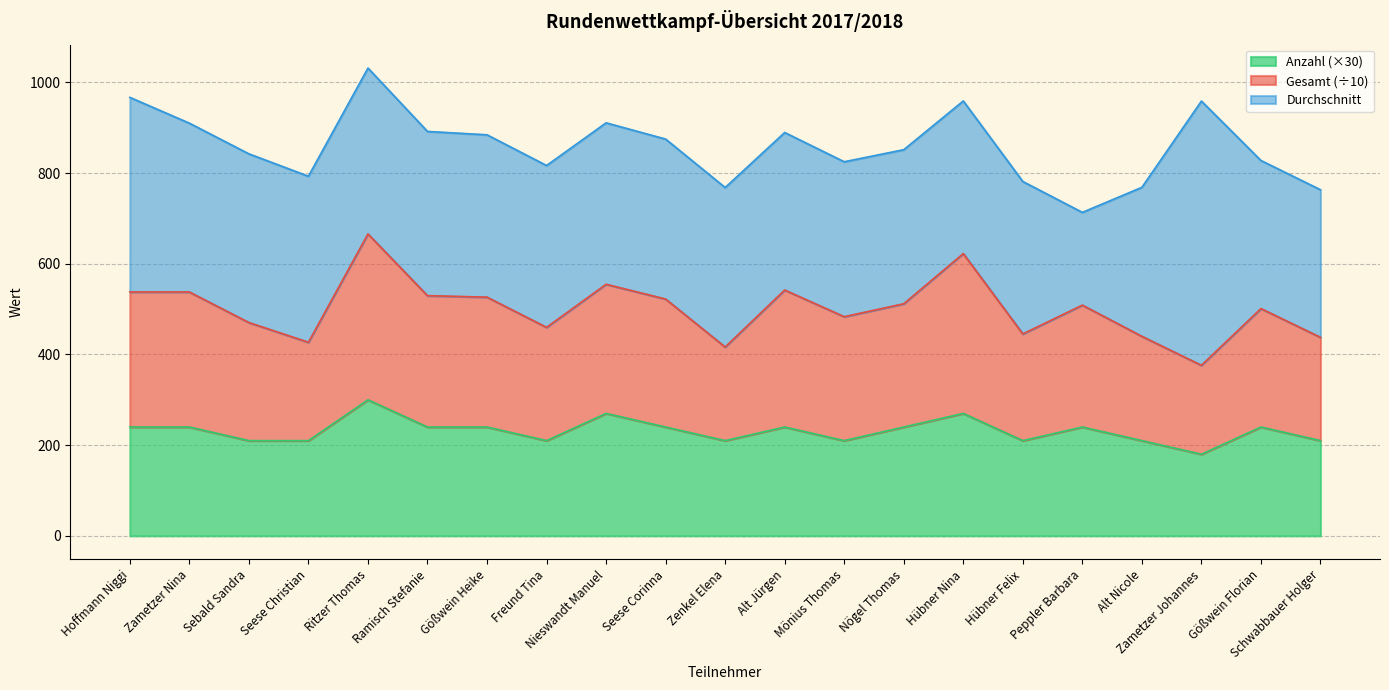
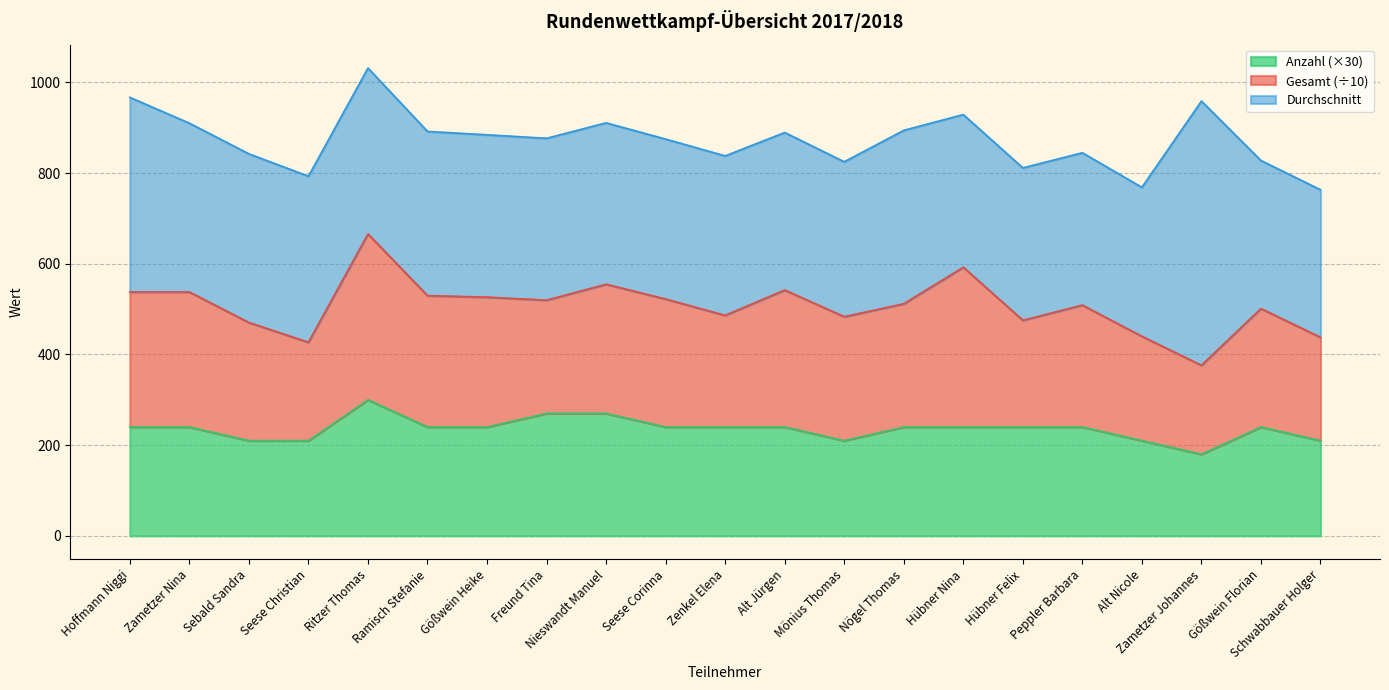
Anzahl (×30), Freund Tina: 210 -> 270
Anzahl (×30), Zenkel Elena: 210 -> 240
Gesamt (÷10), Zenkel Elena: 210 -> 250
Durchschnitt, Nögel Thomas: 340 -> 380
Anzahl (×30), Hübner Nina: 270 -> 240
Anzahl (×30), Hübner Felix: 210 -> 240
Durchschnitt, Peppler Barbara: 200 -> 340
